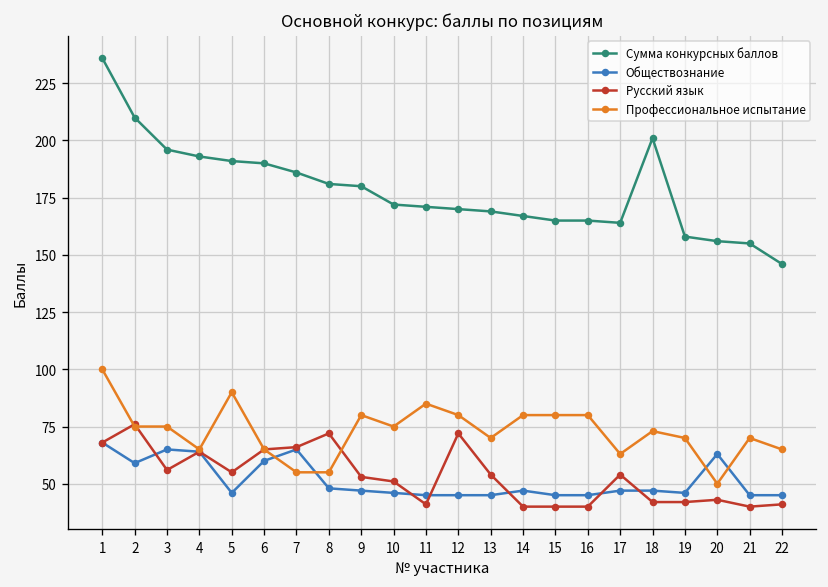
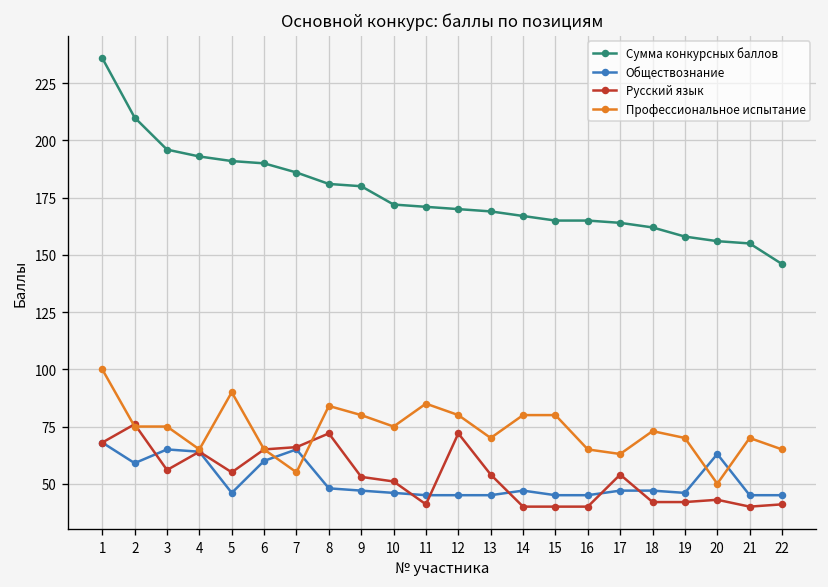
Профессиональное испытание, 8: 55 -> 84
Профессиональное испытание, 16: 80 -> 65
Сумма конкурсных баллов, 18: 201 -> 162
